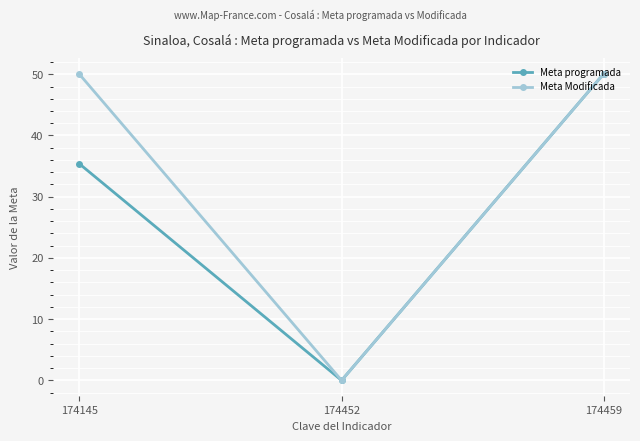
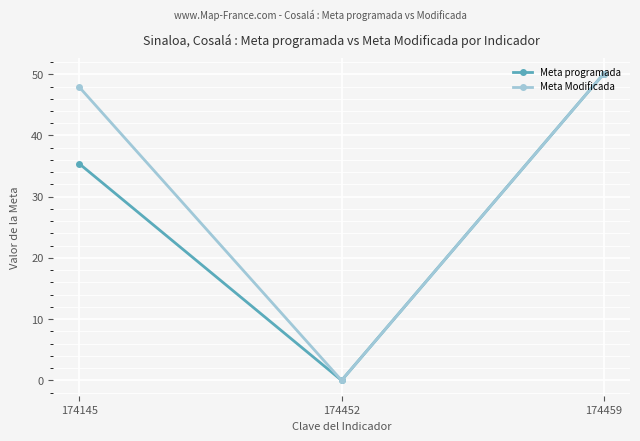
Meta Modificada, 174145: 50 -> 48
